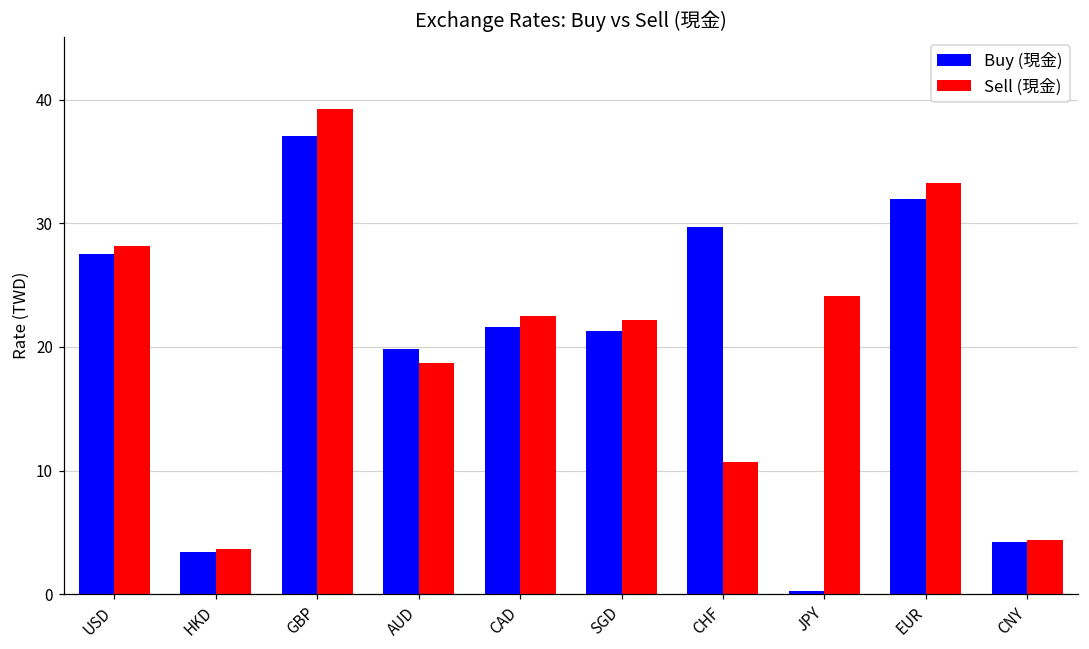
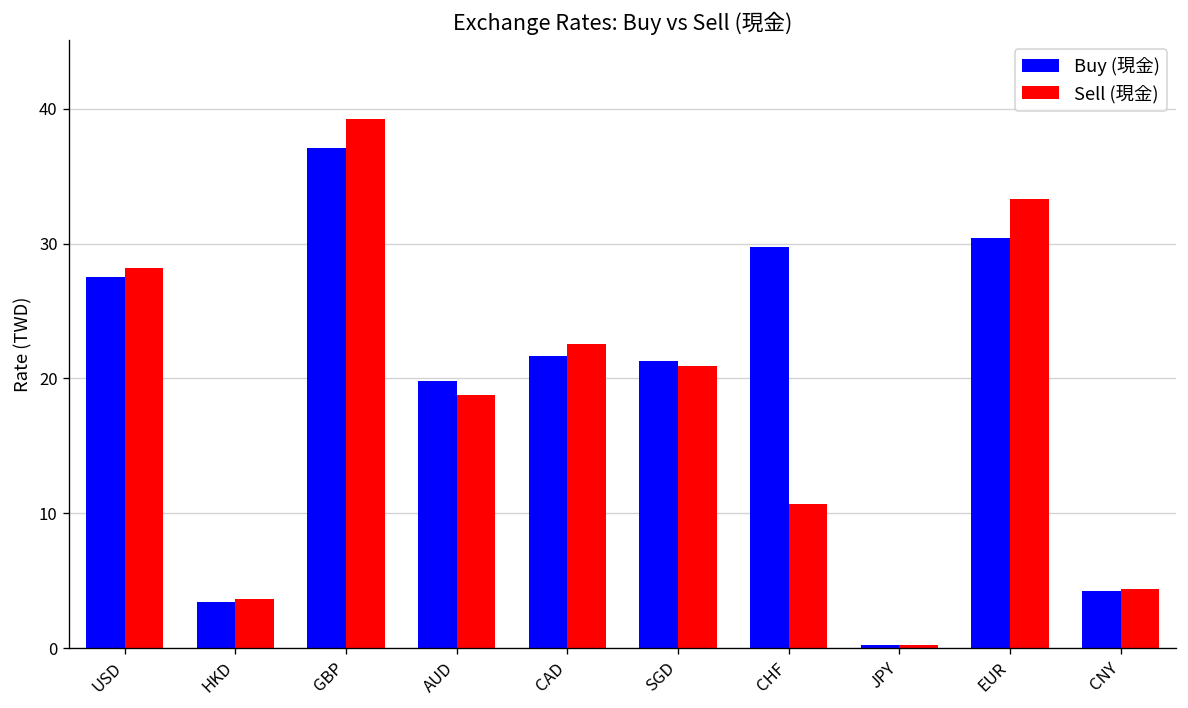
Sell (現金), SGD: 22.2 -> 21.0
Sell (現金), JPY: 24.1 -> 0.3
Buy (現金), EUR: 31.9 -> 30.5
